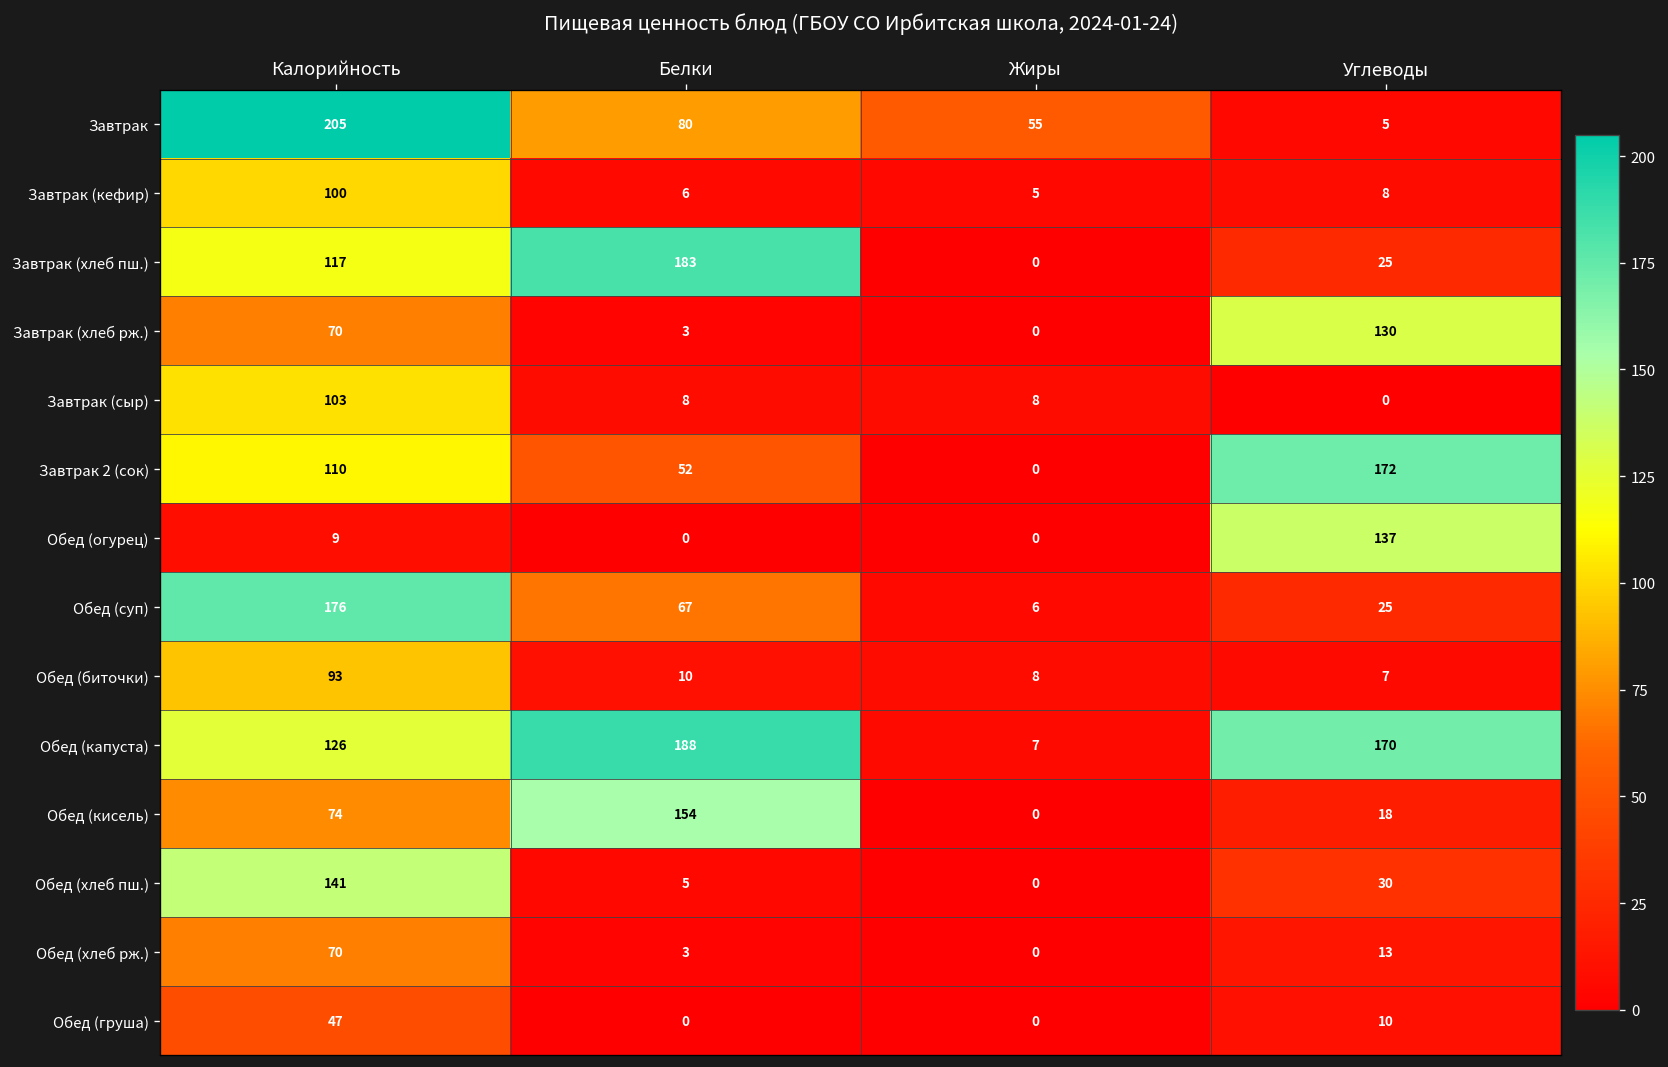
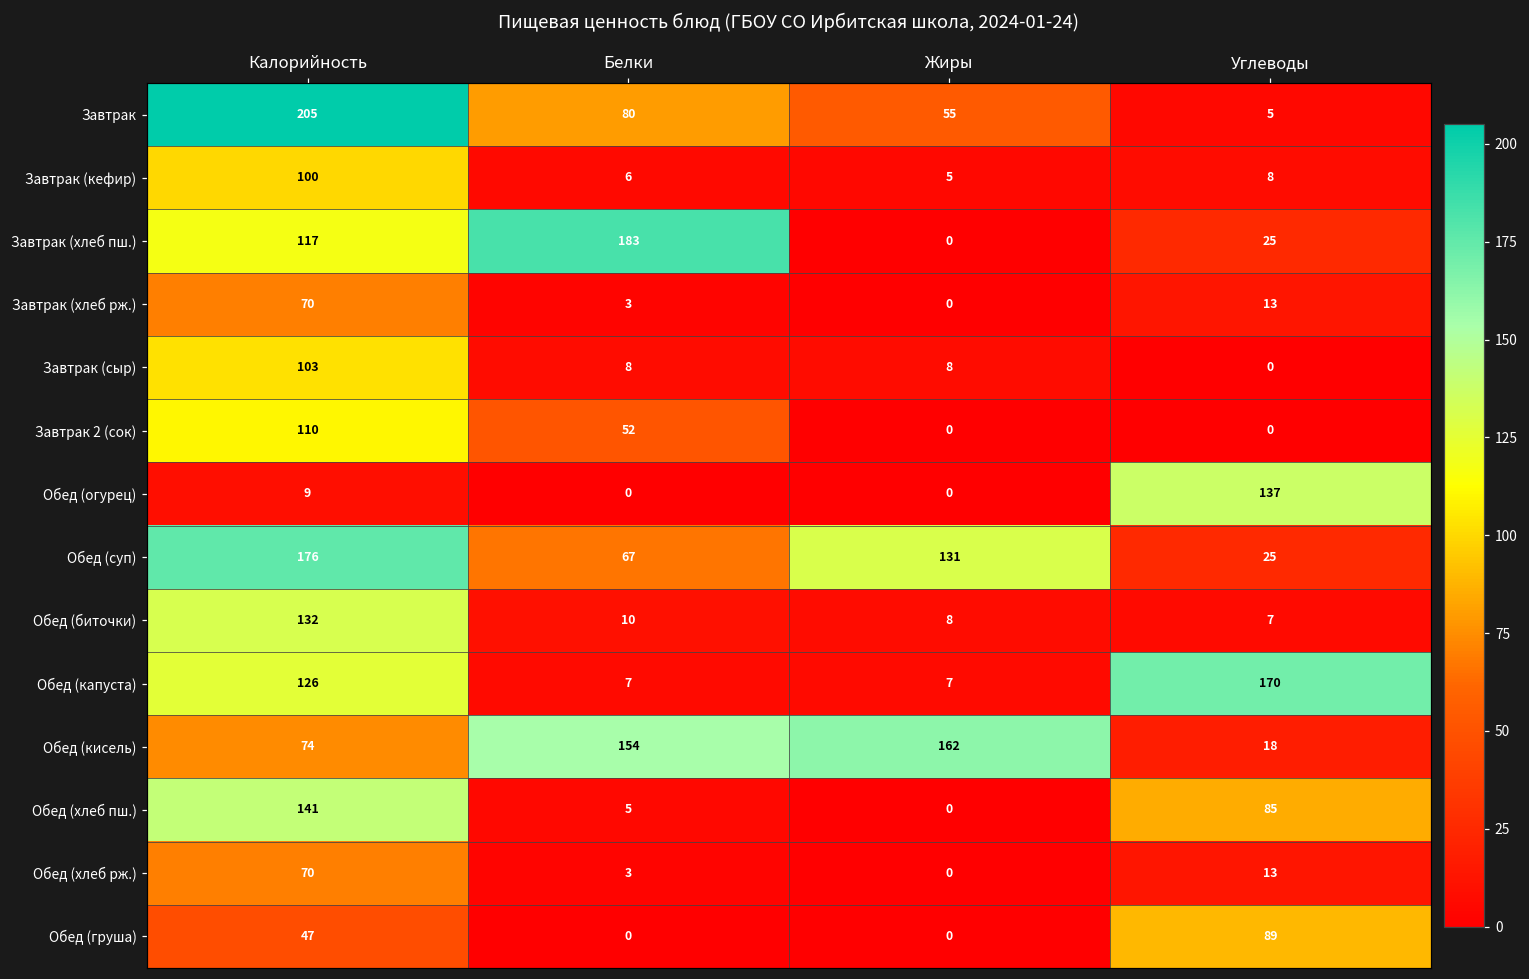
Завтрак (хлеб рж.), Углеводы: 130 -> 13
Завтрак 2 (сок), Углеводы: 172 -> 0
Обед (суп), Жиры: 6 -> 131
Обед (биточки), Калорийность: 93 -> 132
Обед (капуста), Белки: 188 -> 7
Обед (кисель), Жиры: 0 -> 162
Обед (хлеб пш.), Углеводы: 30 -> 85
Обед (груша), Углеводы: 10 -> 89
